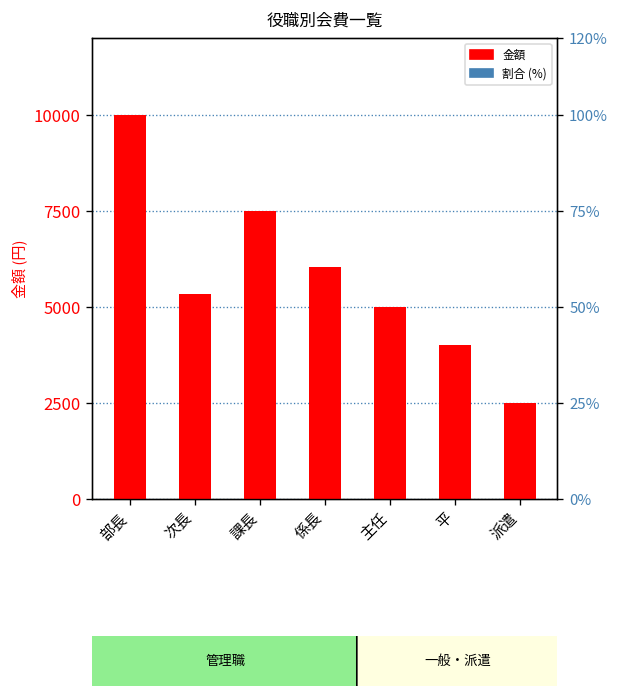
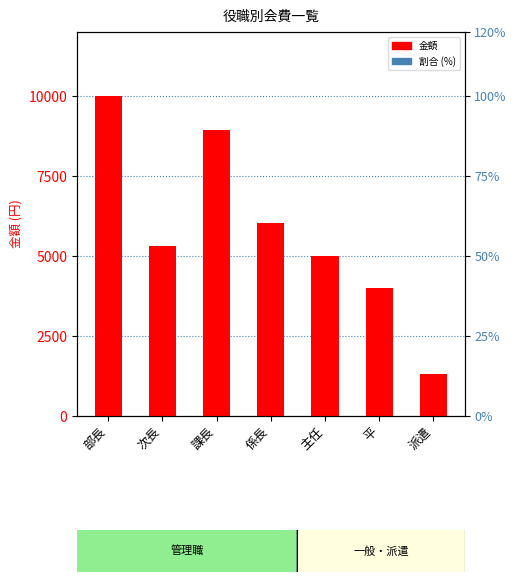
課長: 7500 -> 8900
派遣: 2500 -> 1300
